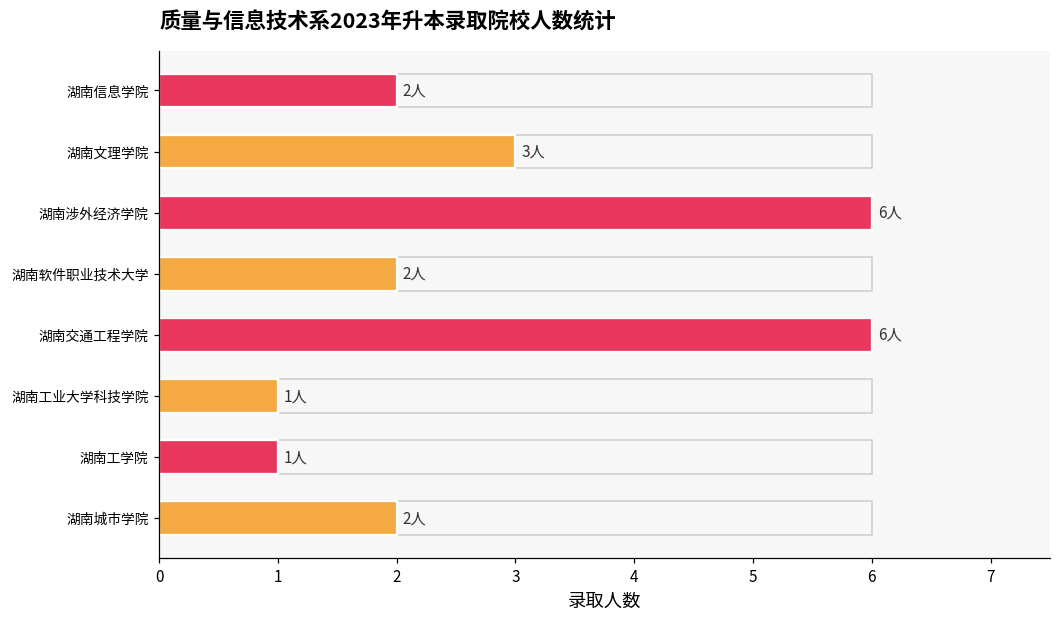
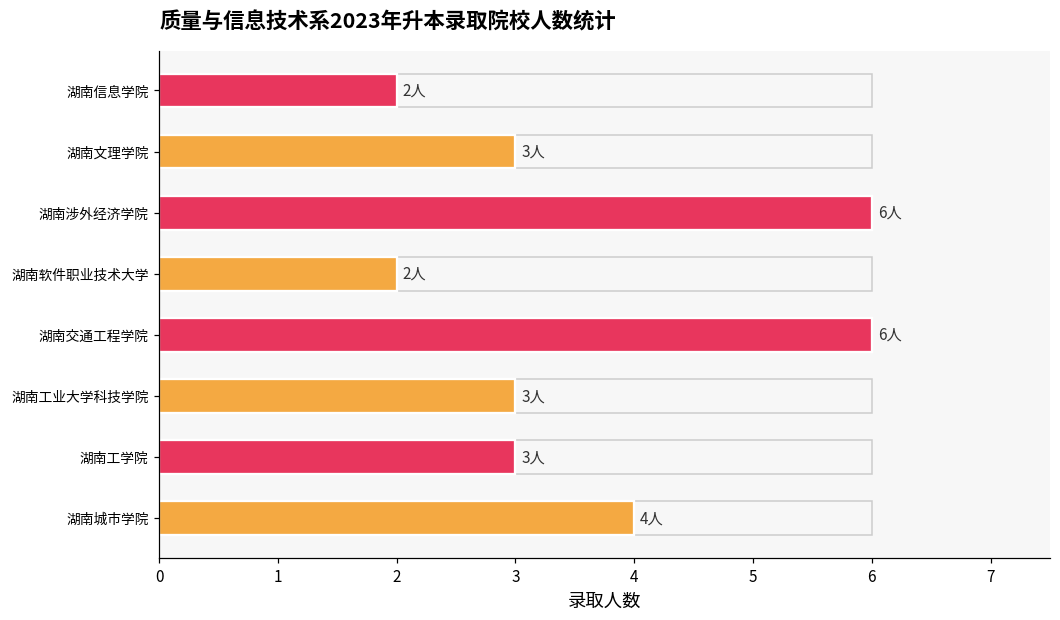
湖南工业大学科技学院: 1人 -> 3人
湖南工学院: 1人 -> 3人
湖南城市学院: 2人 -> 4人
